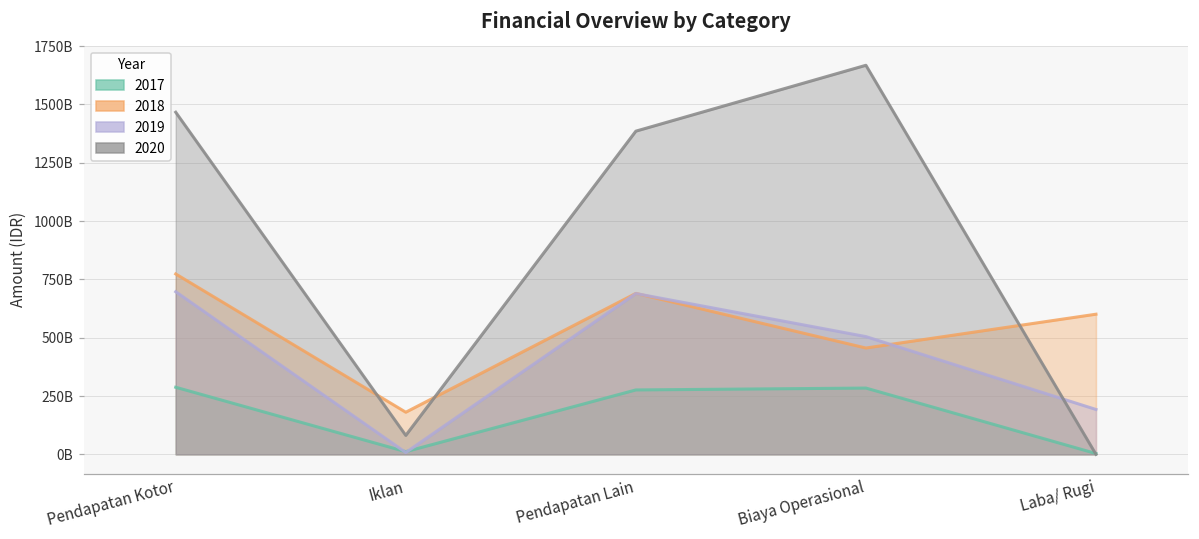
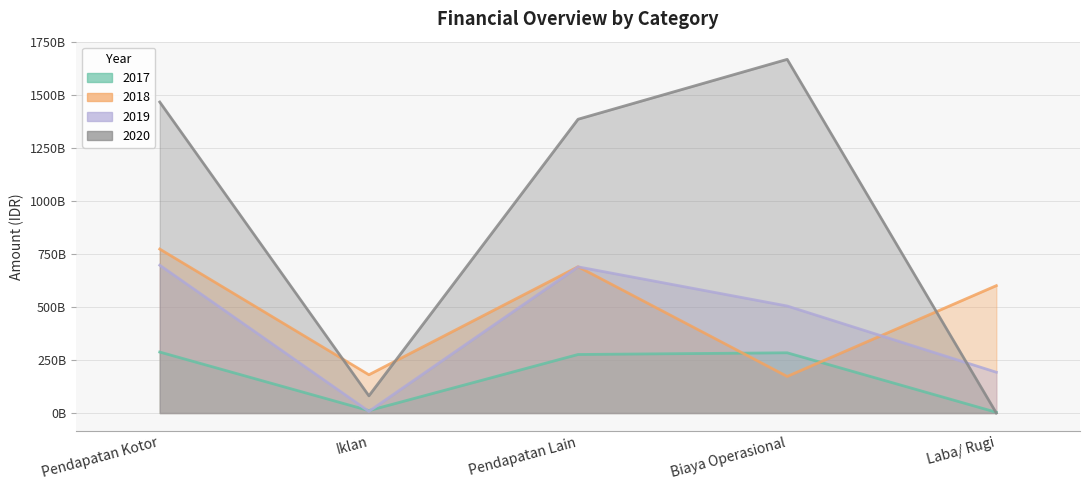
2018, Biaya Operasional: 460000000000 -> 170000000000
